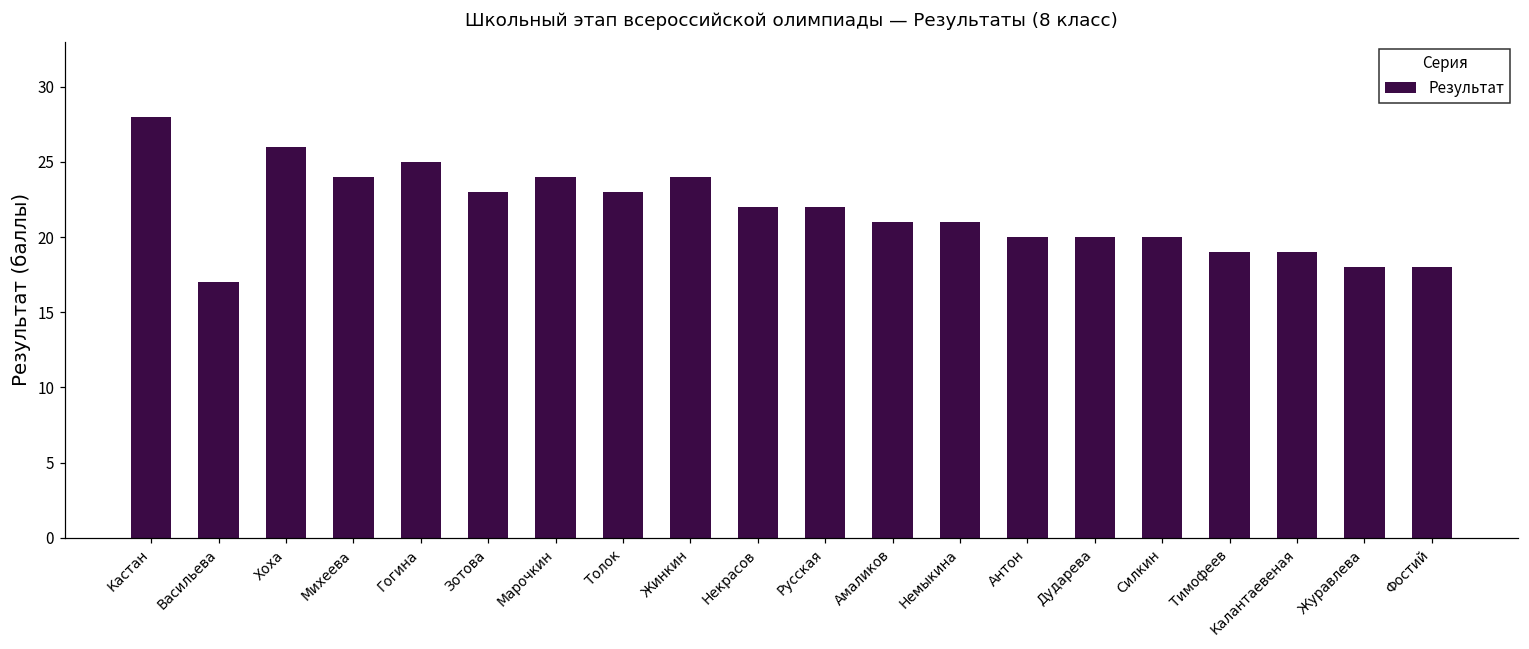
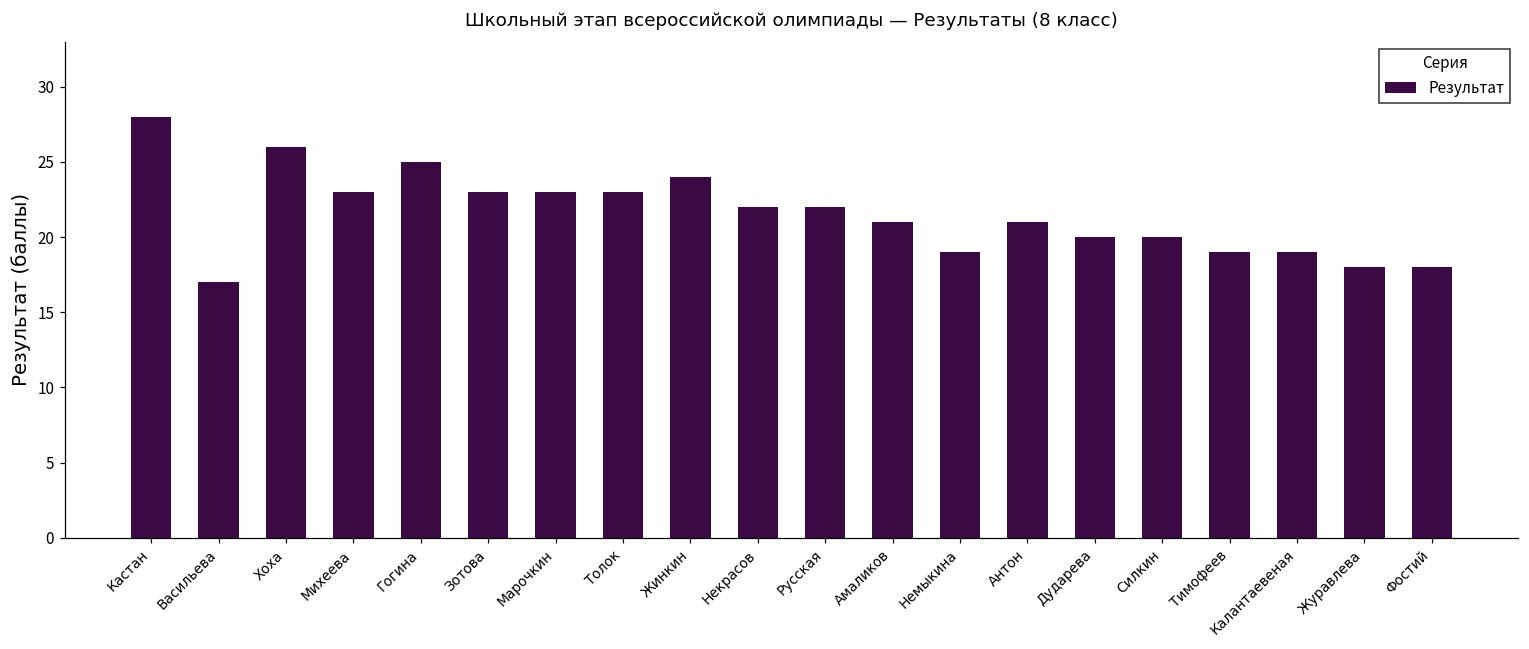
Михеева: 24 -> 23
Марочкин: 24 -> 23
Немыкина: 21 -> 19
Антон: 20 -> 21
